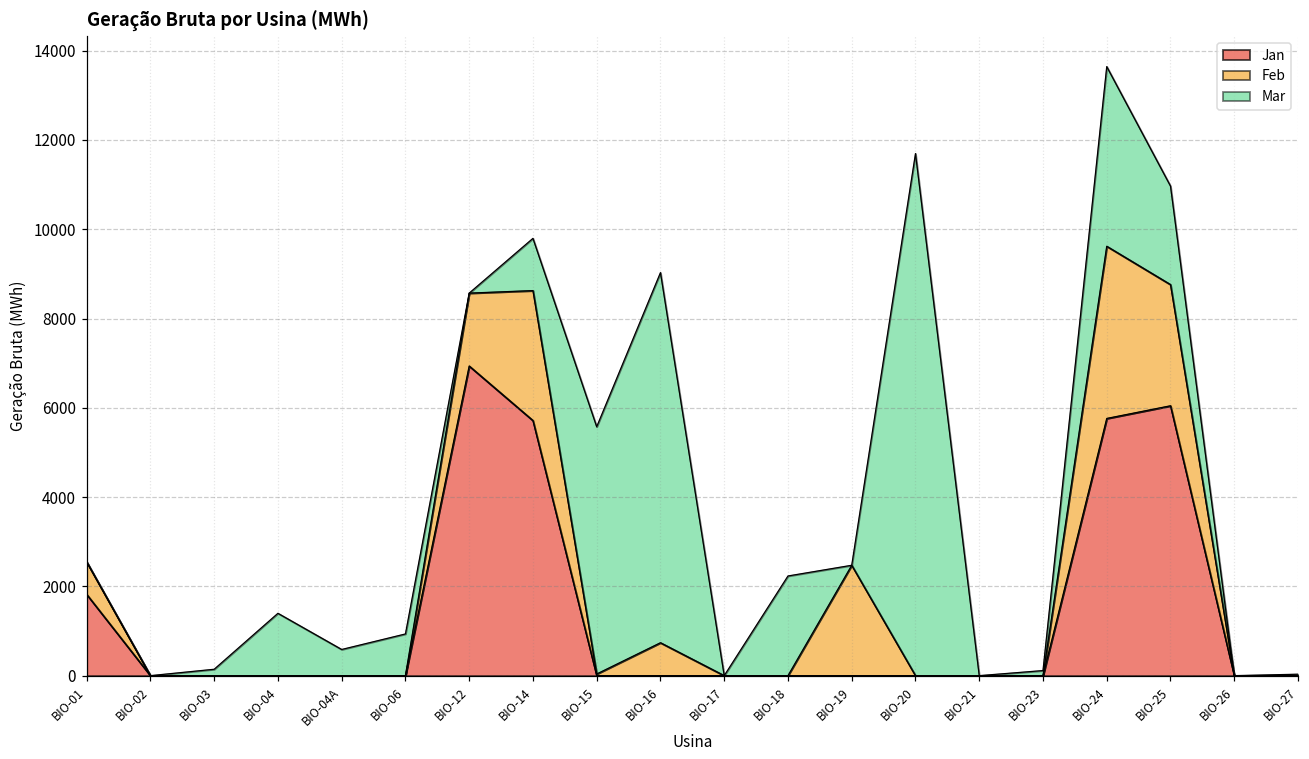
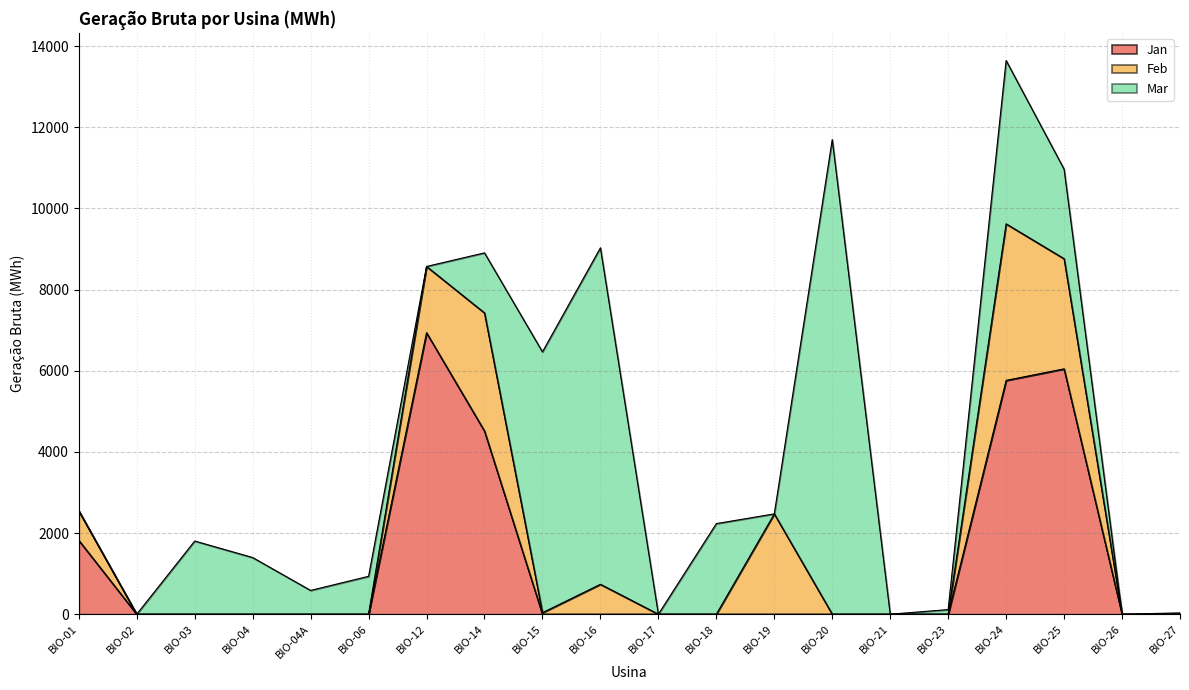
Mar, BIO-03: 100 -> 1800
Jan, BIO-14: 5700 -> 4500
Mar, BIO-14: 1200 -> 1500
Mar, BIO-15: 5500 -> 6400
